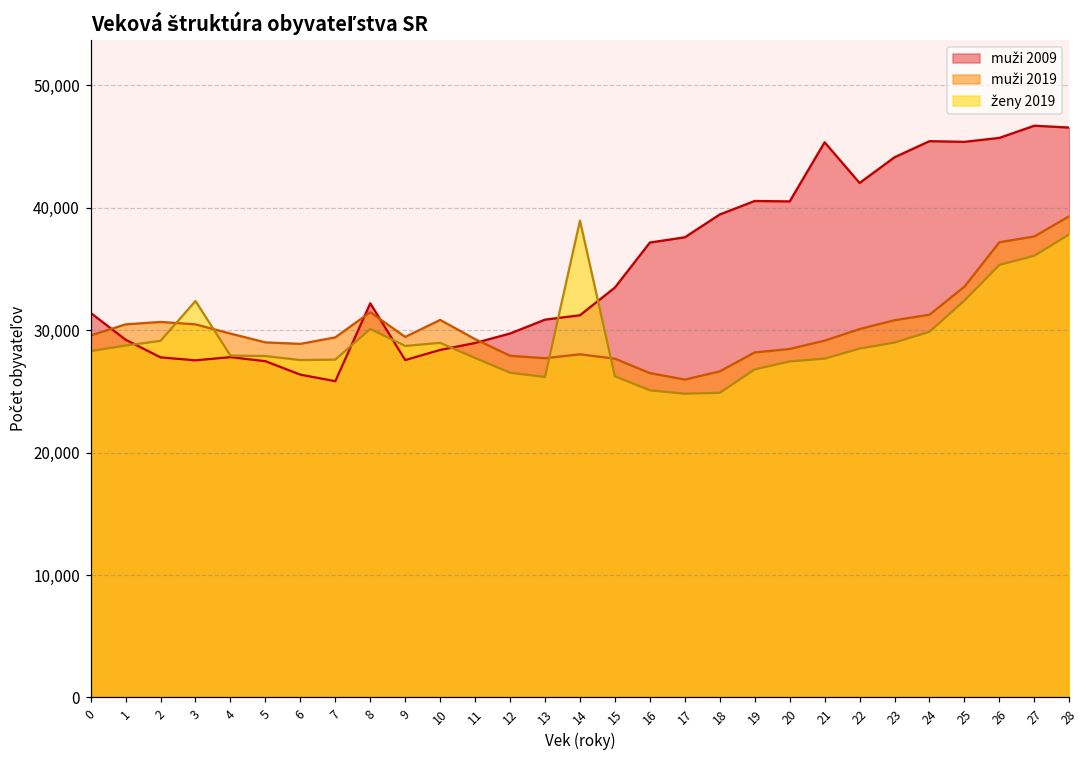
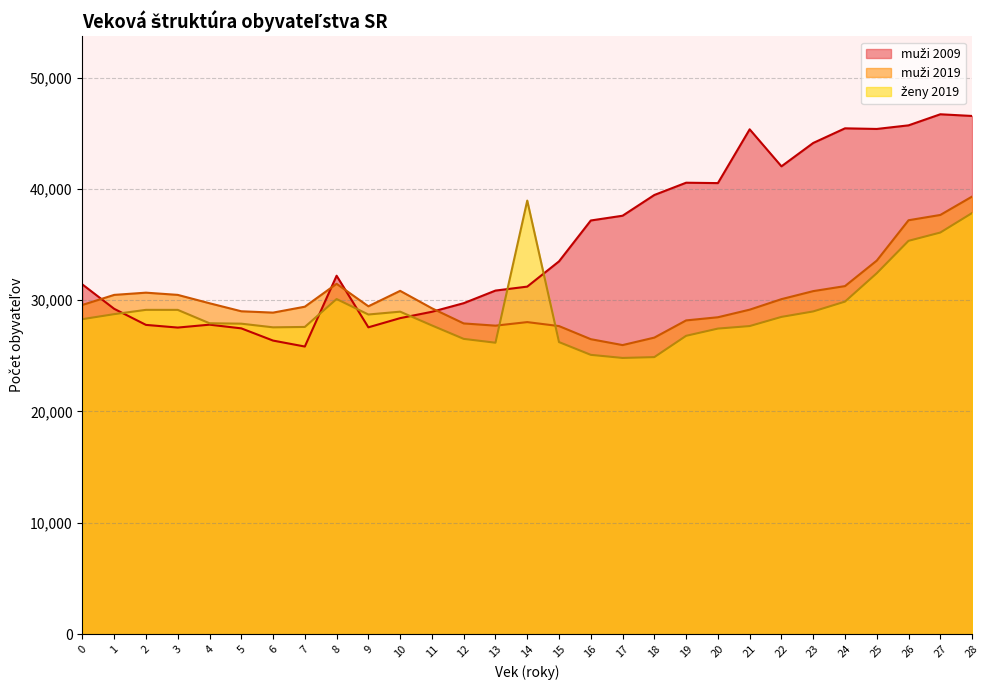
ženy 2019, 3: 32,400 -> 29,100
